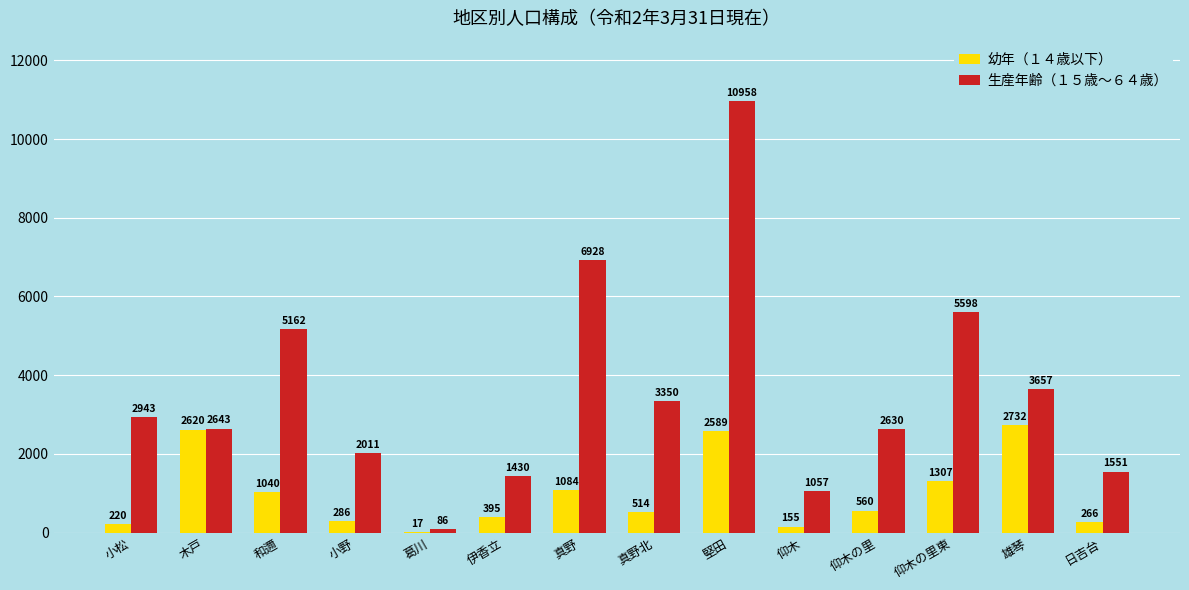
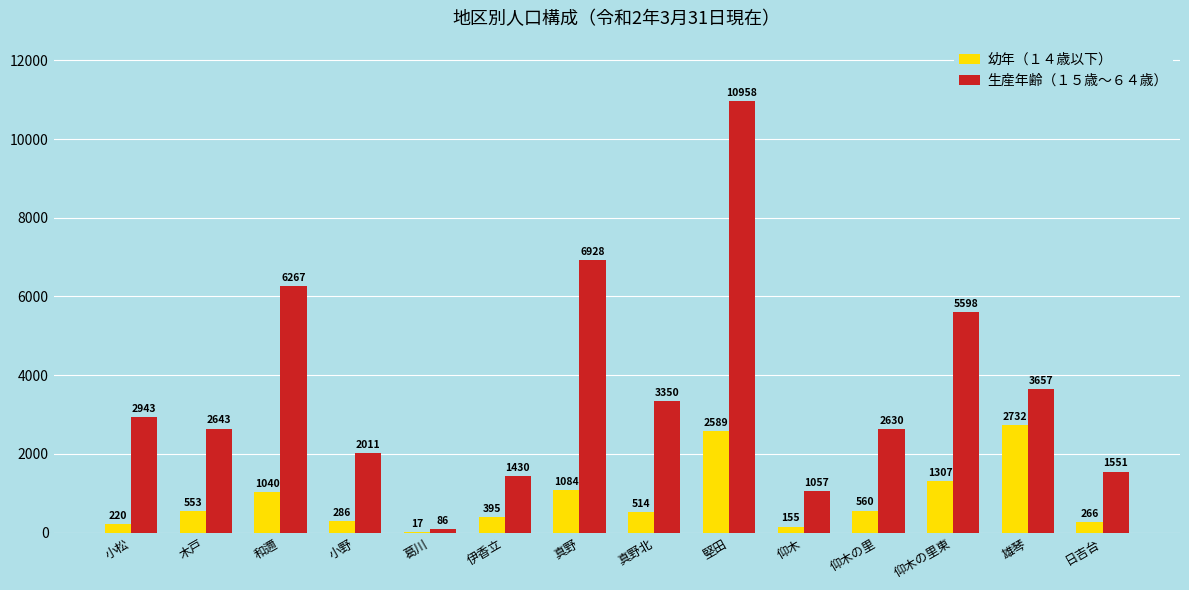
幼年（１４歳以下）, 木戸: 2620 -> 553
生産年齢（１５歳～６４歳）, 和邇: 5162 -> 6267
